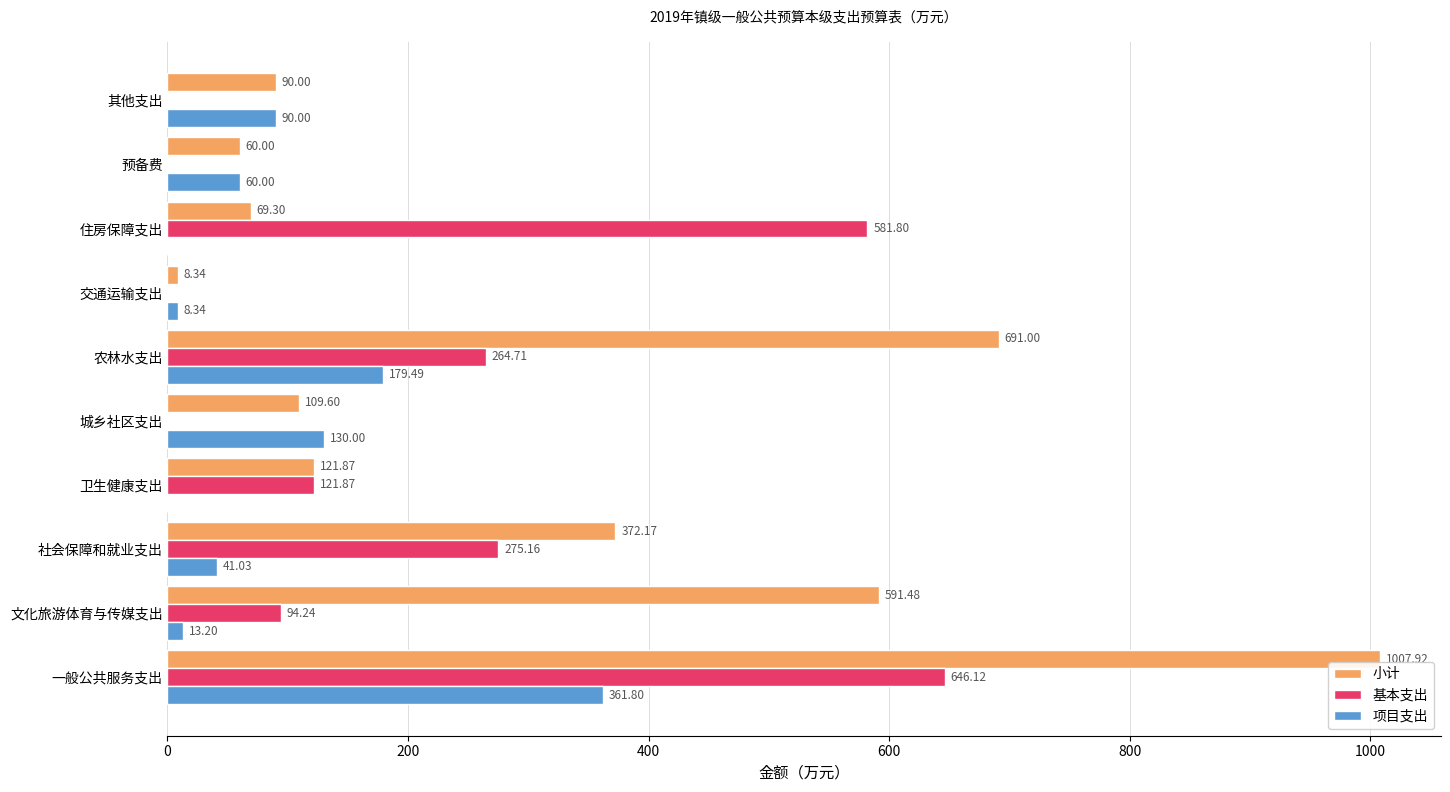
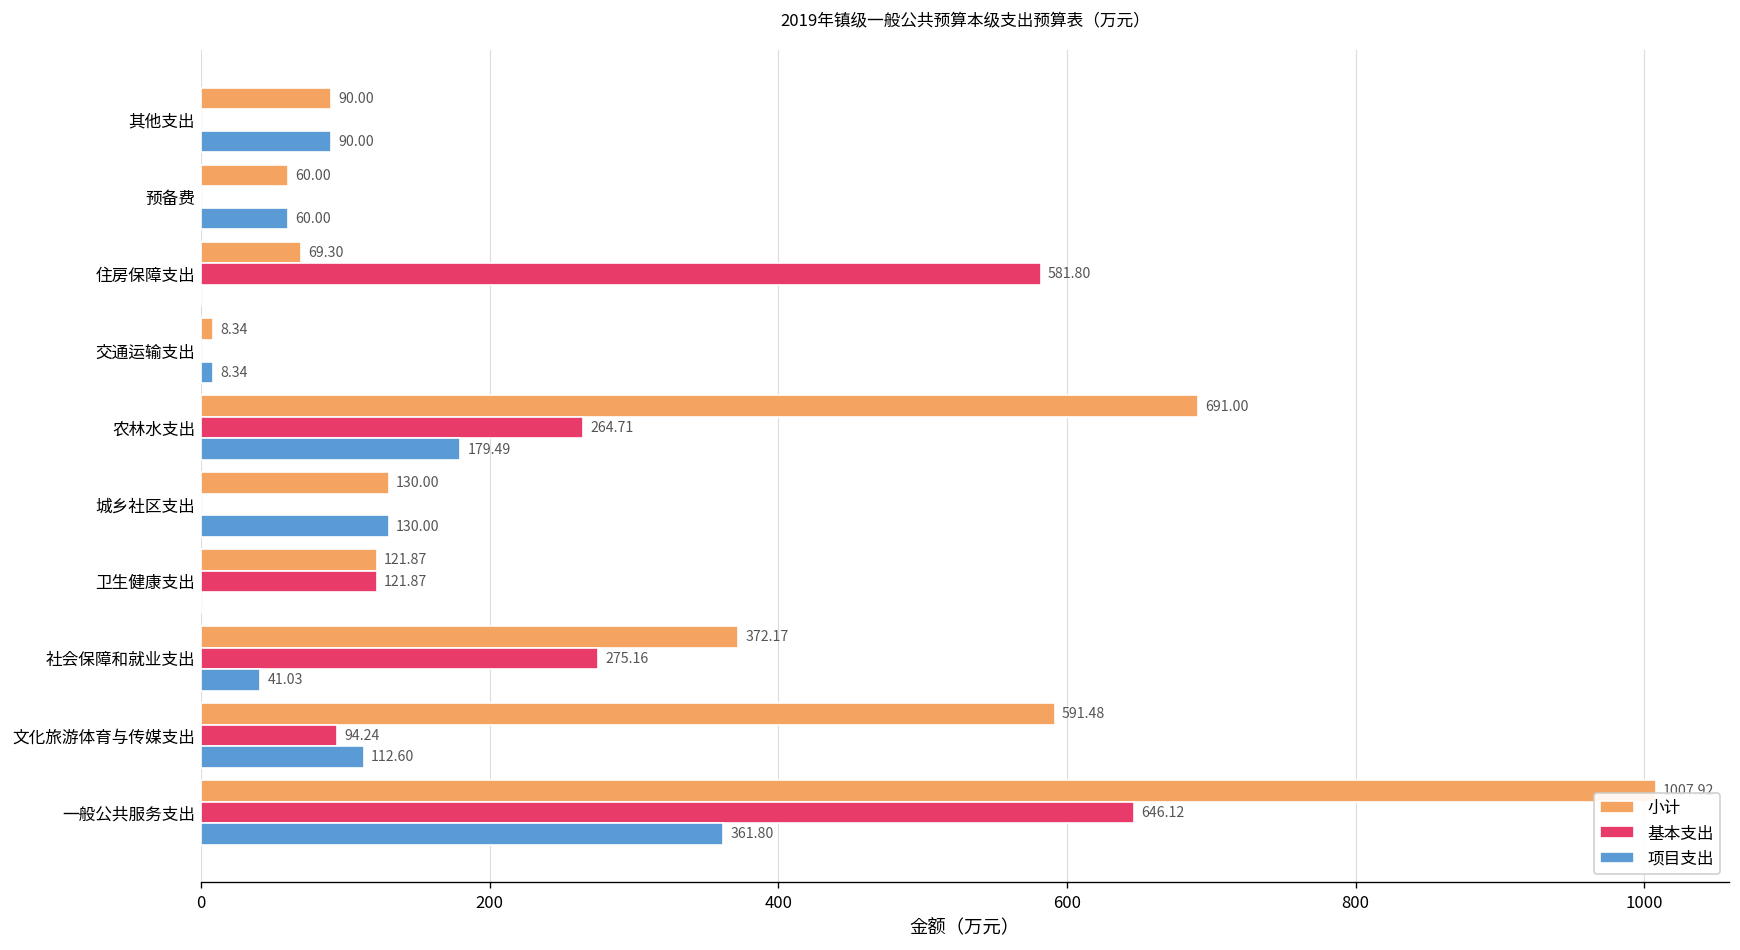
小计, 城乡社区支出: 109.60 -> 130.00
项目支出, 文化旅游体育与传媒支出: 13.20 -> 112.60
